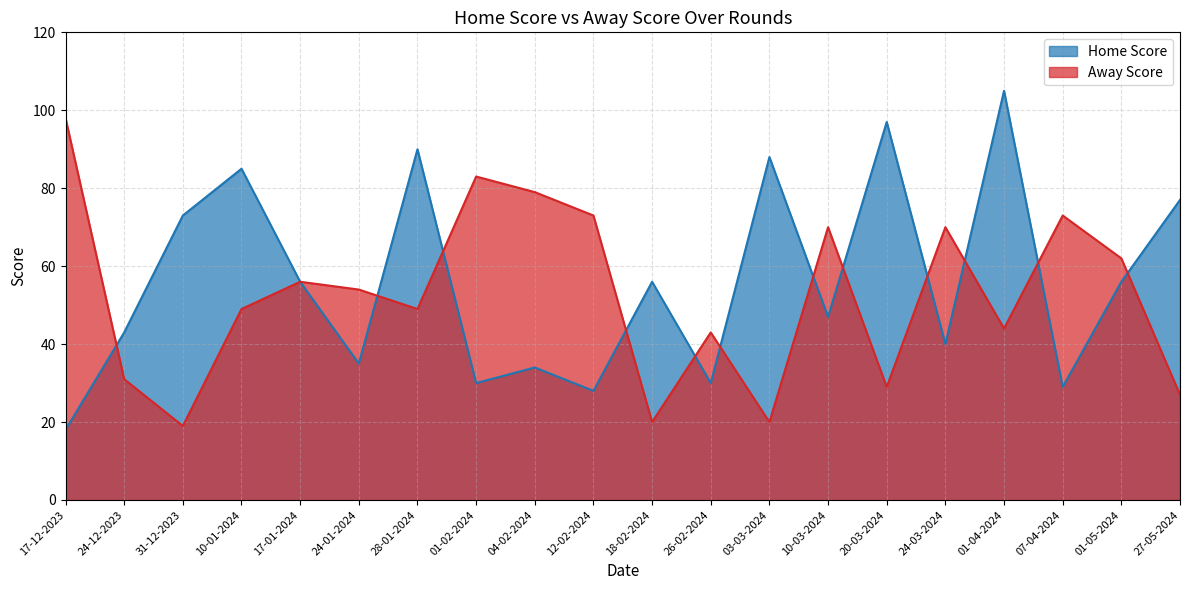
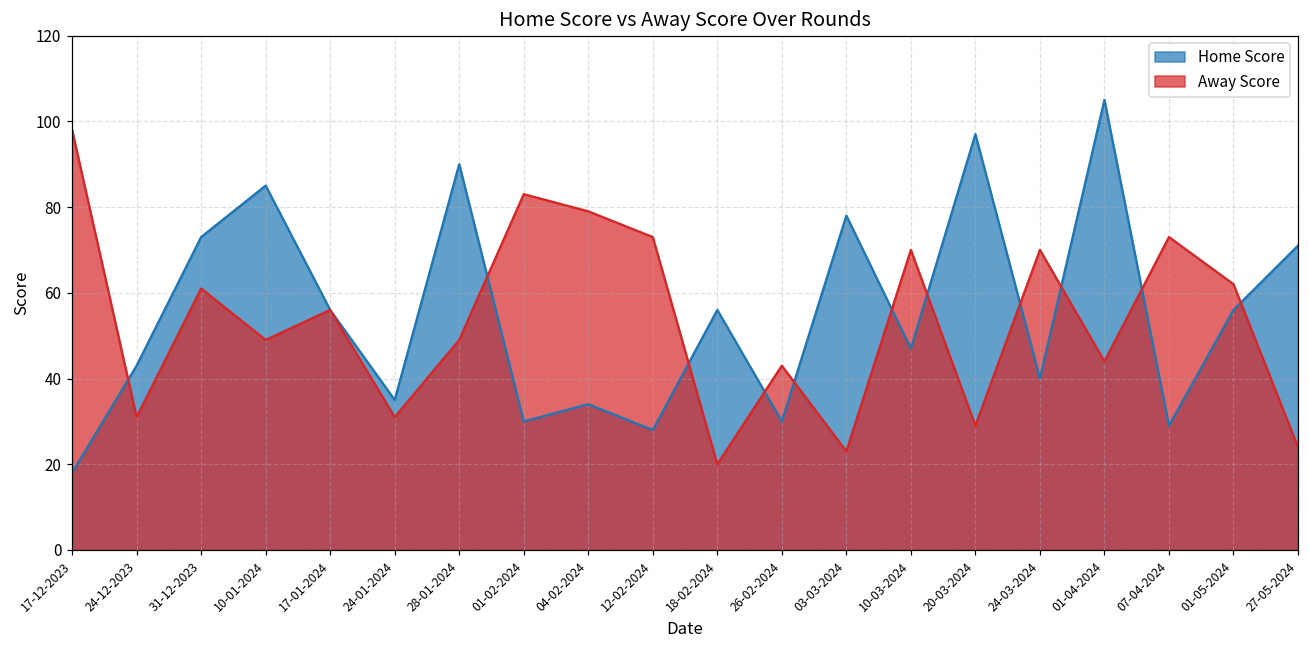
Away Score, 31-12-2023: 19 -> 61
Away Score, 24-01-2024: 54 -> 31
Home Score, 03-03-2024: 88 -> 78
Away Score, 03-03-2024: 20 -> 23
Home Score, 27-05-2024: 77 -> 71
Away Score, 27-05-2024: 27 -> 24
